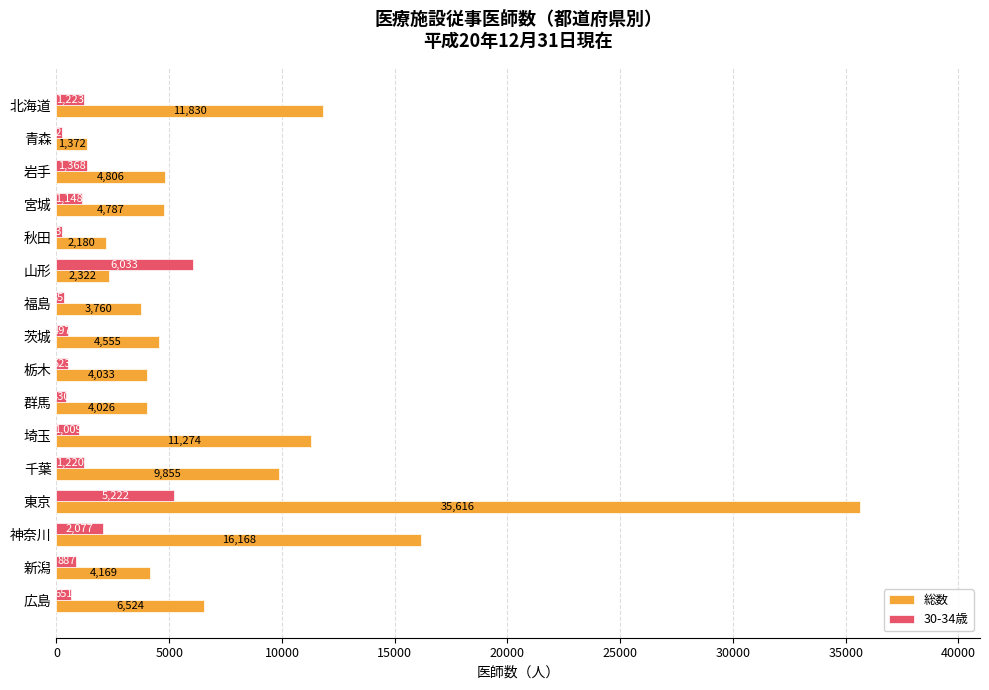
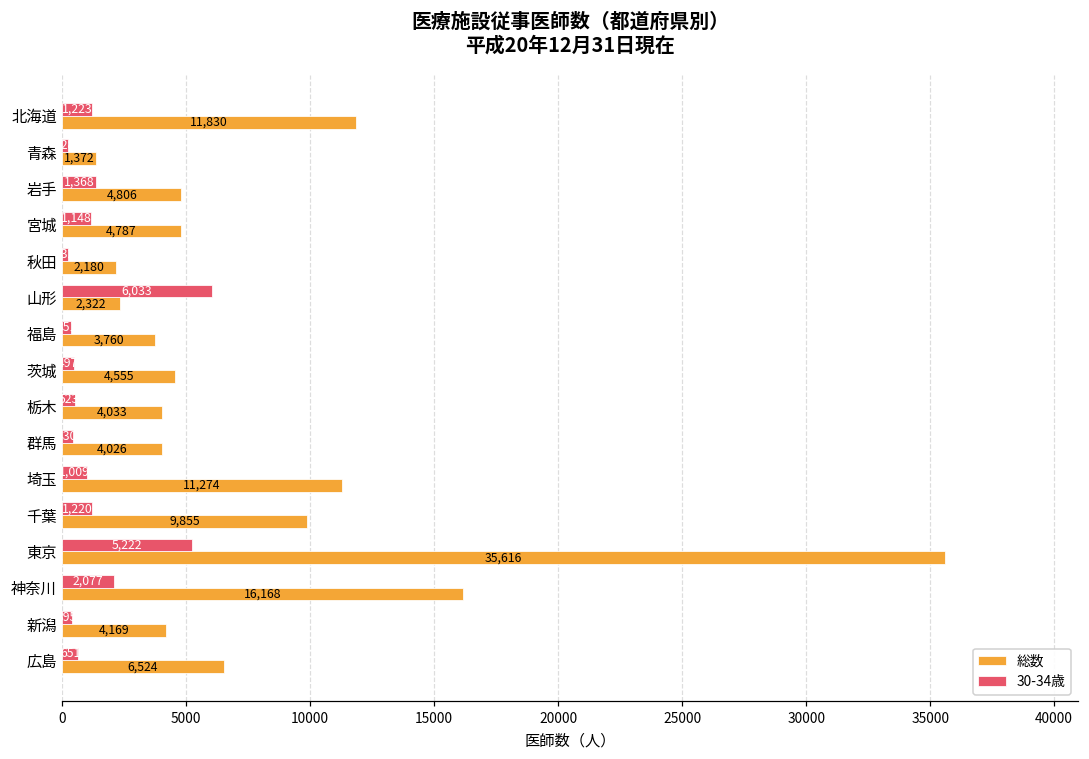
30-34歳, 新潟: 900 -> 400
